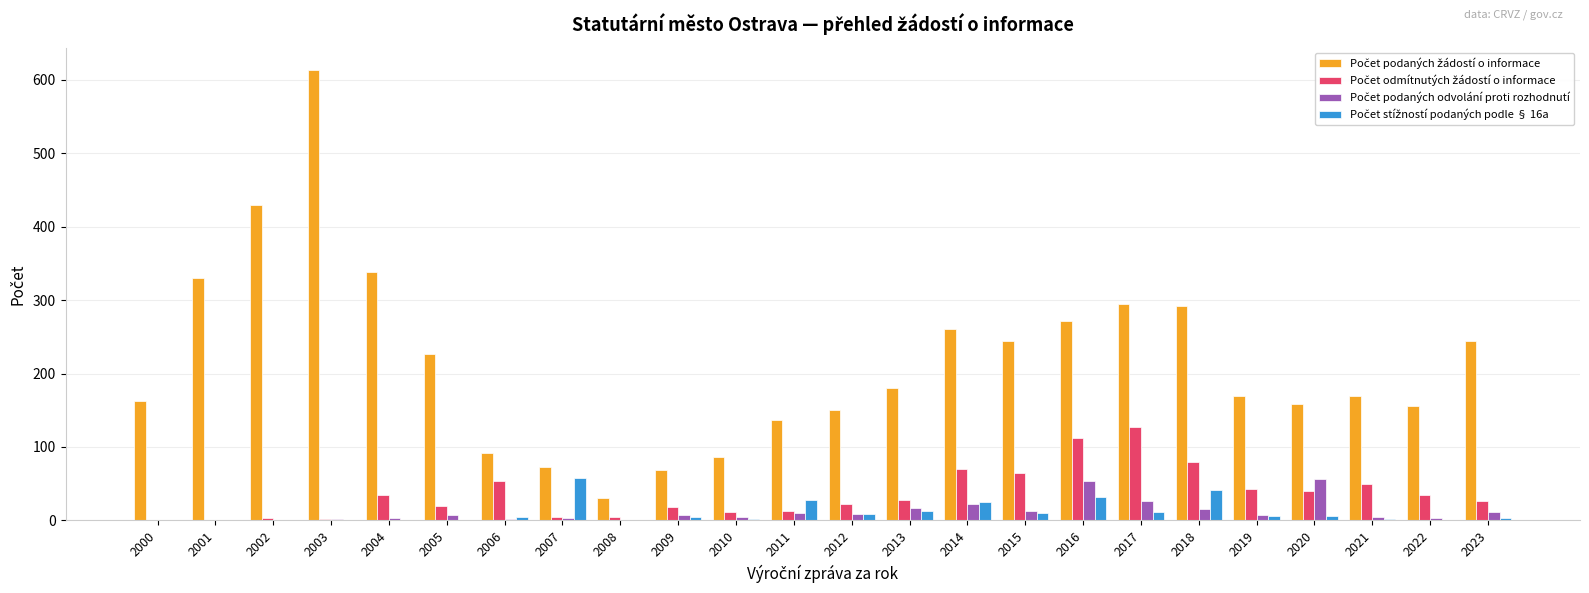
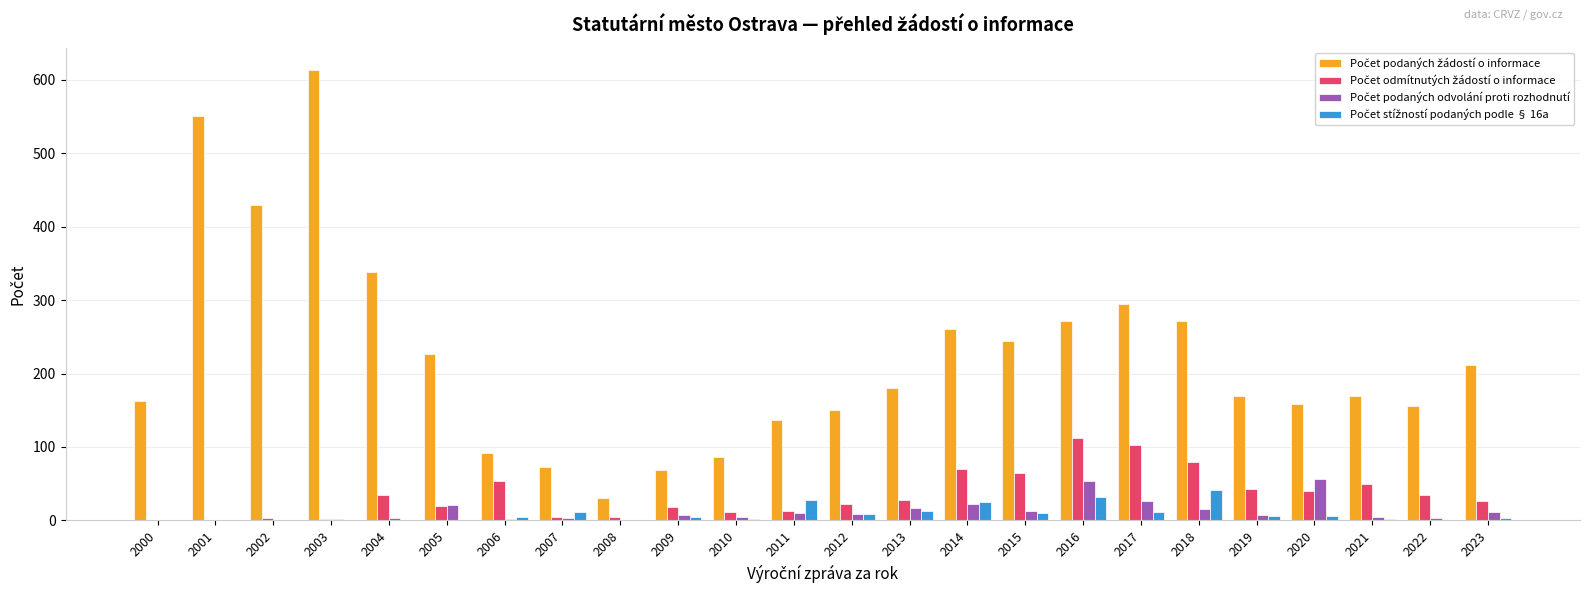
Počet podaných žádostí o informace, 2001: 330 -> 550
Počet podaných odvolání proti rozhodnutí, 2005: 10 -> 20
Počet stížností podaných podle § 16a, 2007: 60 -> 10
Počet odmítnutých žádostí o informace, 2017: 130 -> 100
Počet podaných žádostí o informace, 2018: 290 -> 270
Počet podaných žádostí o informace, 2023: 240 -> 210
